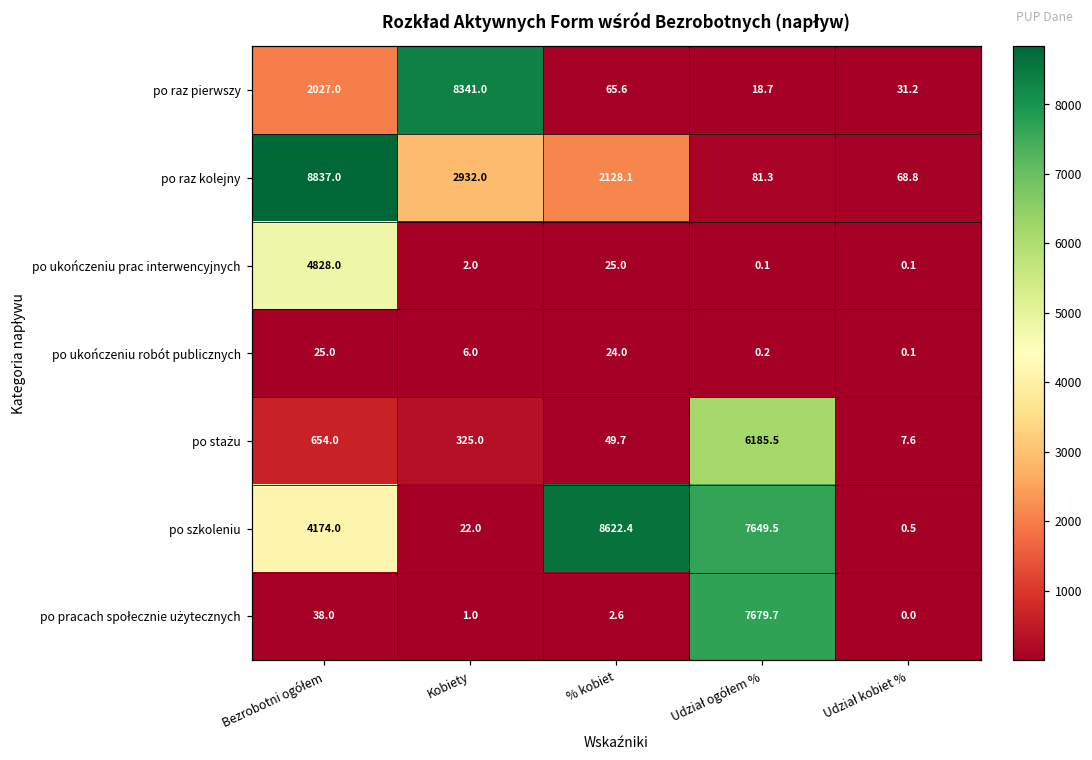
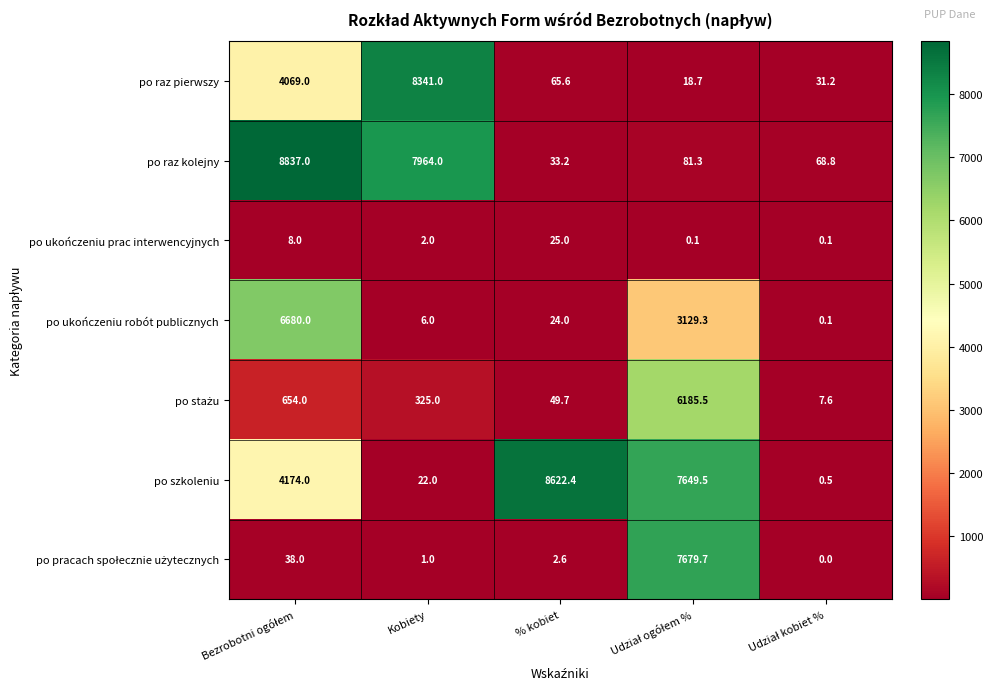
po raz pierwszy, Bezrobotni ogółem: 2027.0 -> 4069.0
po raz kolejny, Kobiety: 2932.0 -> 7964.0
po raz kolejny, % kobiet: 2128.1 -> 33.2
po ukończeniu prac interwencyjnych, Bezrobotni ogółem: 4828.0 -> 8.0
po ukończeniu robót publicznych, Bezrobotni ogółem: 25.0 -> 6680.0
po ukończeniu robót publicznych, Udział ogółem %: 0.2 -> 3129.3
